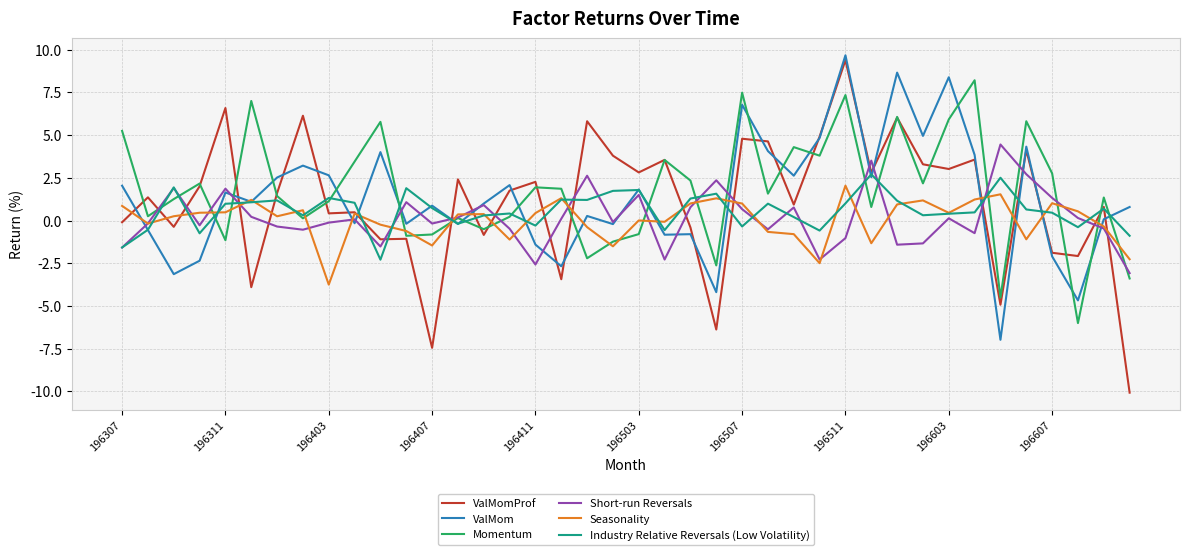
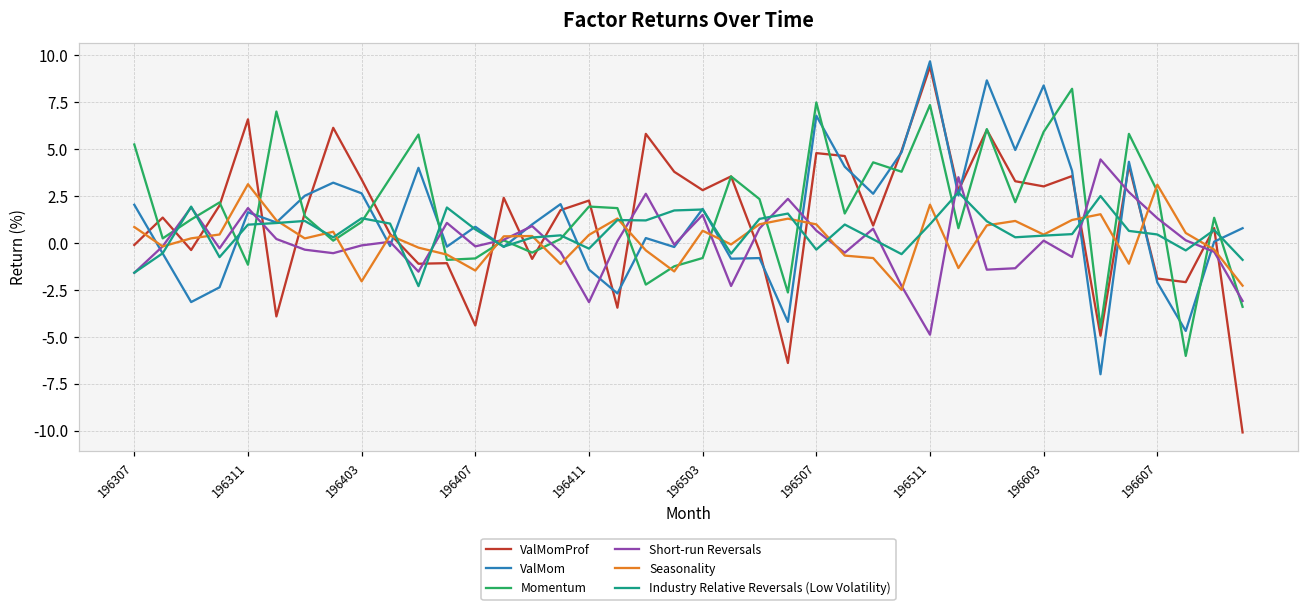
Seasonality, 196311: 0.5 -> 3.1
ValMomProf, 196403: 0.4 -> 3.4
Seasonality, 196403: -3.8 -> -2.0
ValMomProf, 196407: -7.5 -> -4.4
Short-run Reversals, 196411: -2.6 -> -3.1
Seasonality, 196503: 0.0 -> 0.7
Short-run Reversals, 196511: -1.0 -> -4.9
Seasonality, 196607: 1.0 -> 3.1
